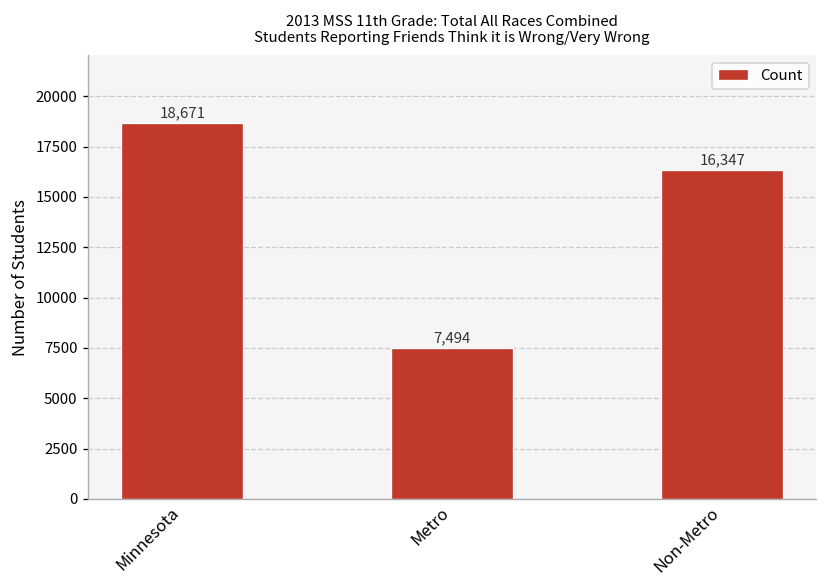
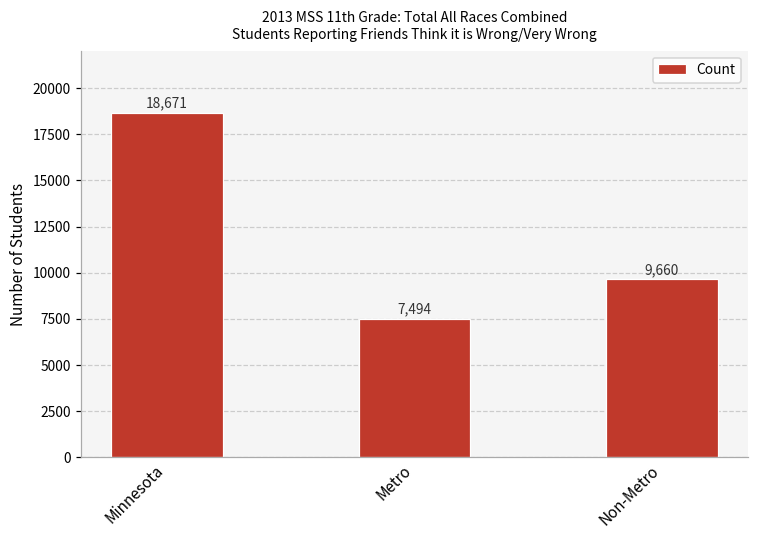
Non-Metro: 16,347 -> 9,660
